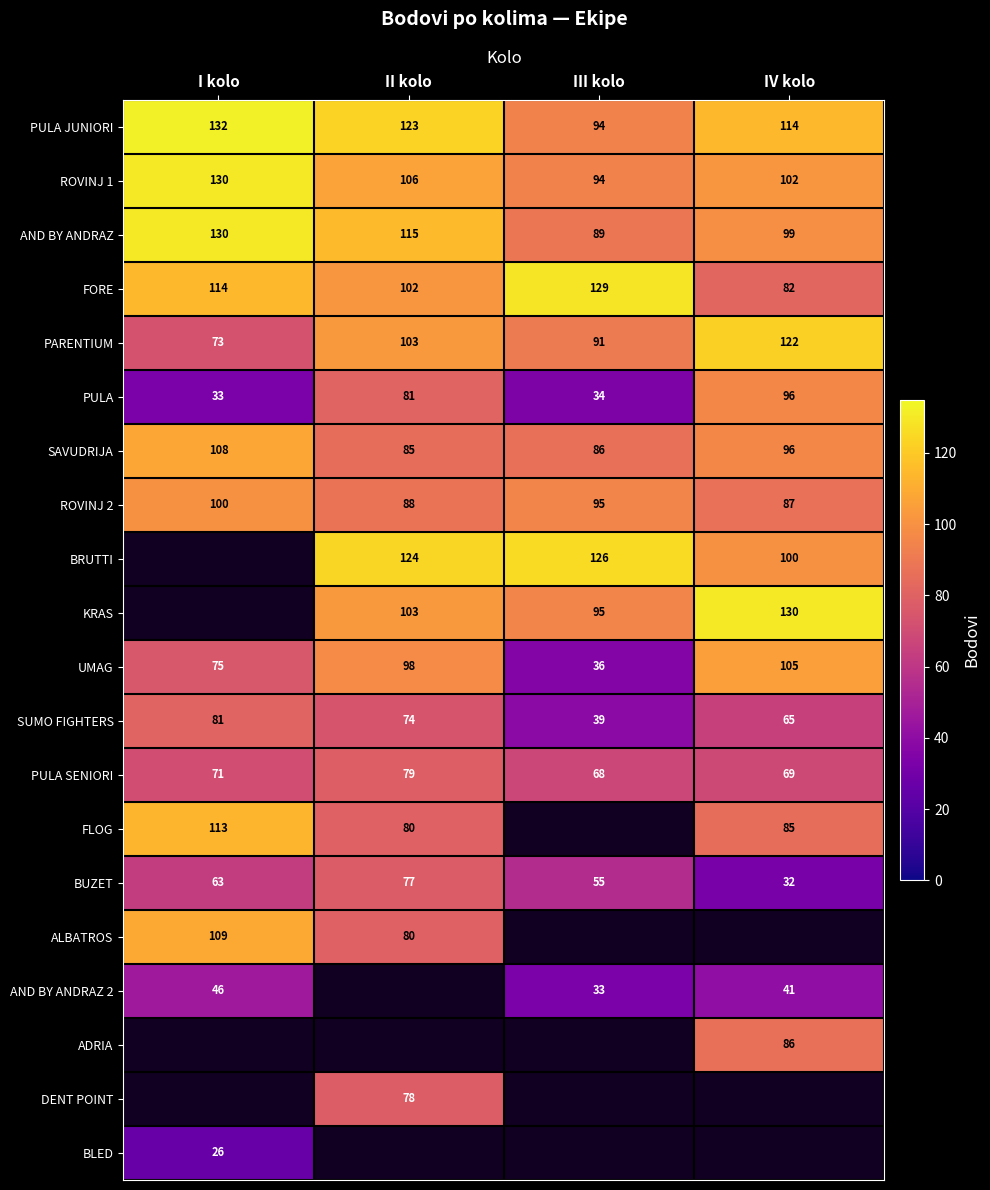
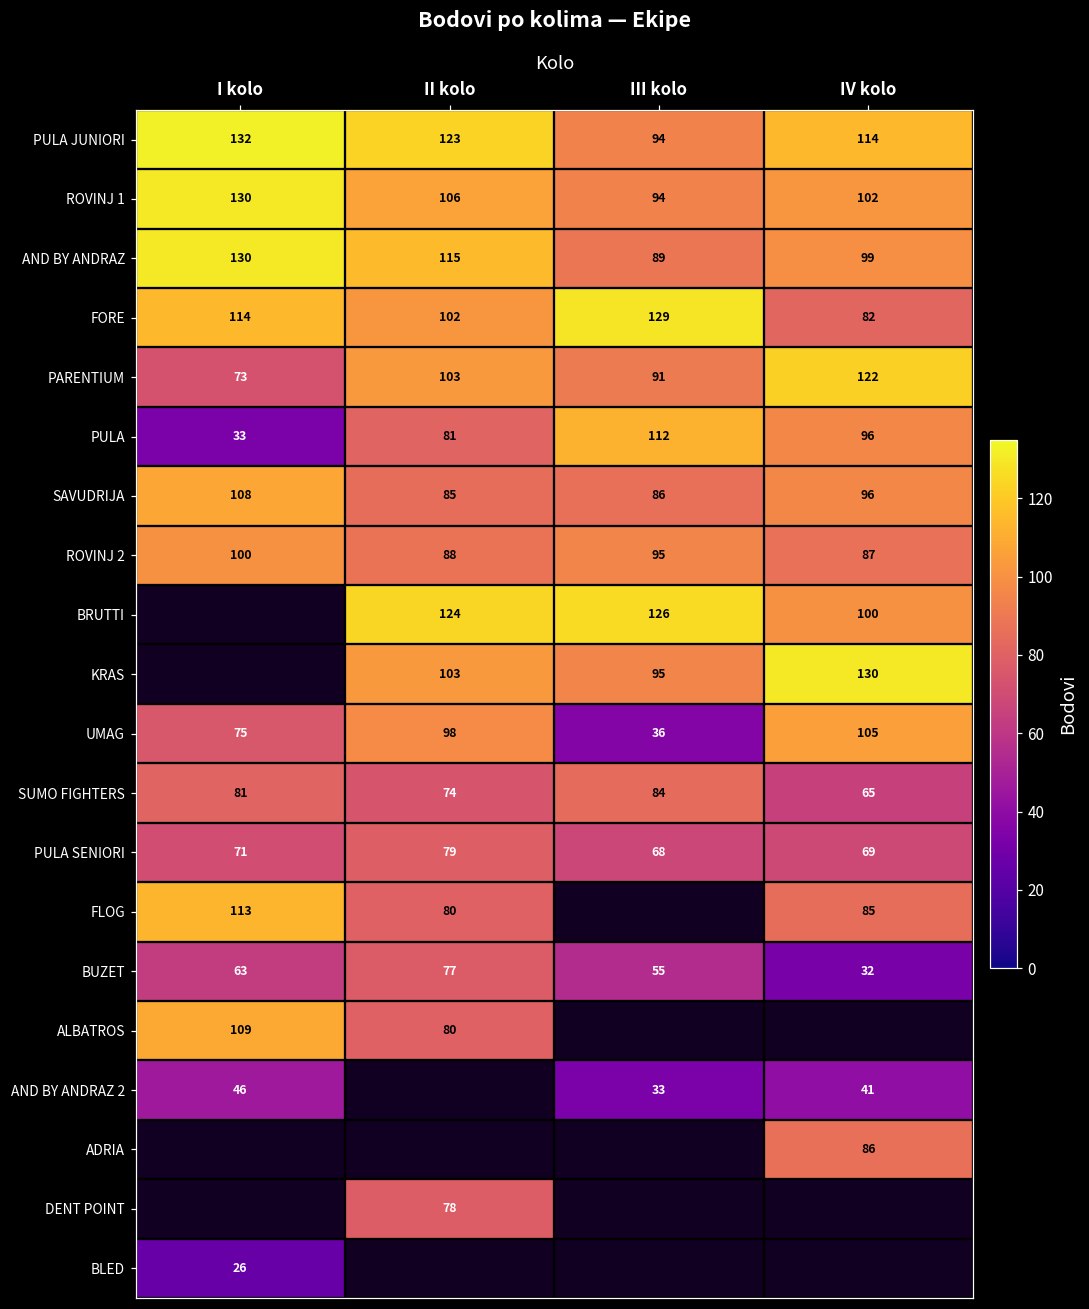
PULA, III kolo: 34 -> 112
SUMO FIGHTERS, III kolo: 39 -> 84
